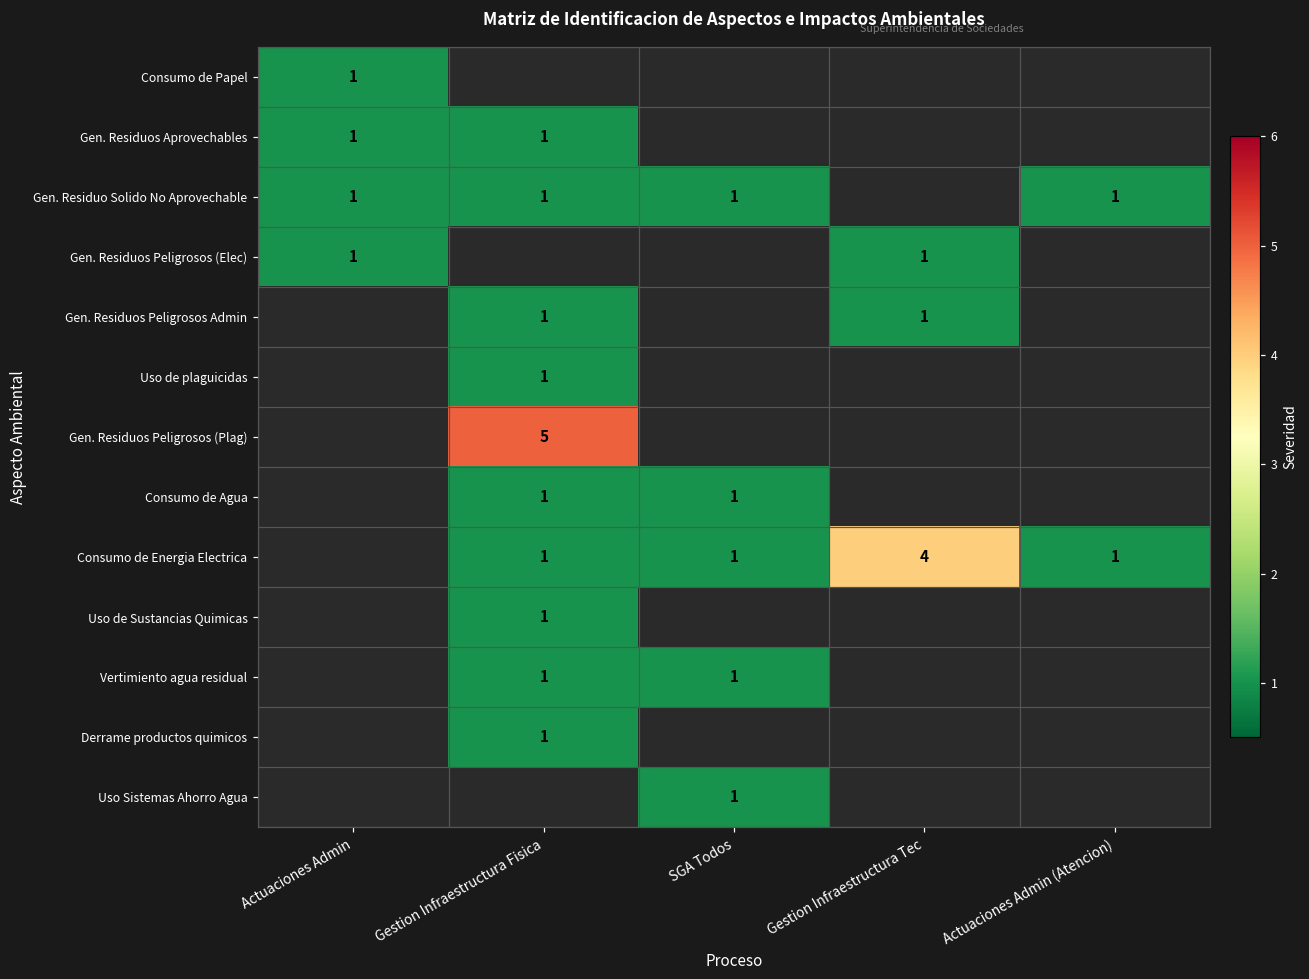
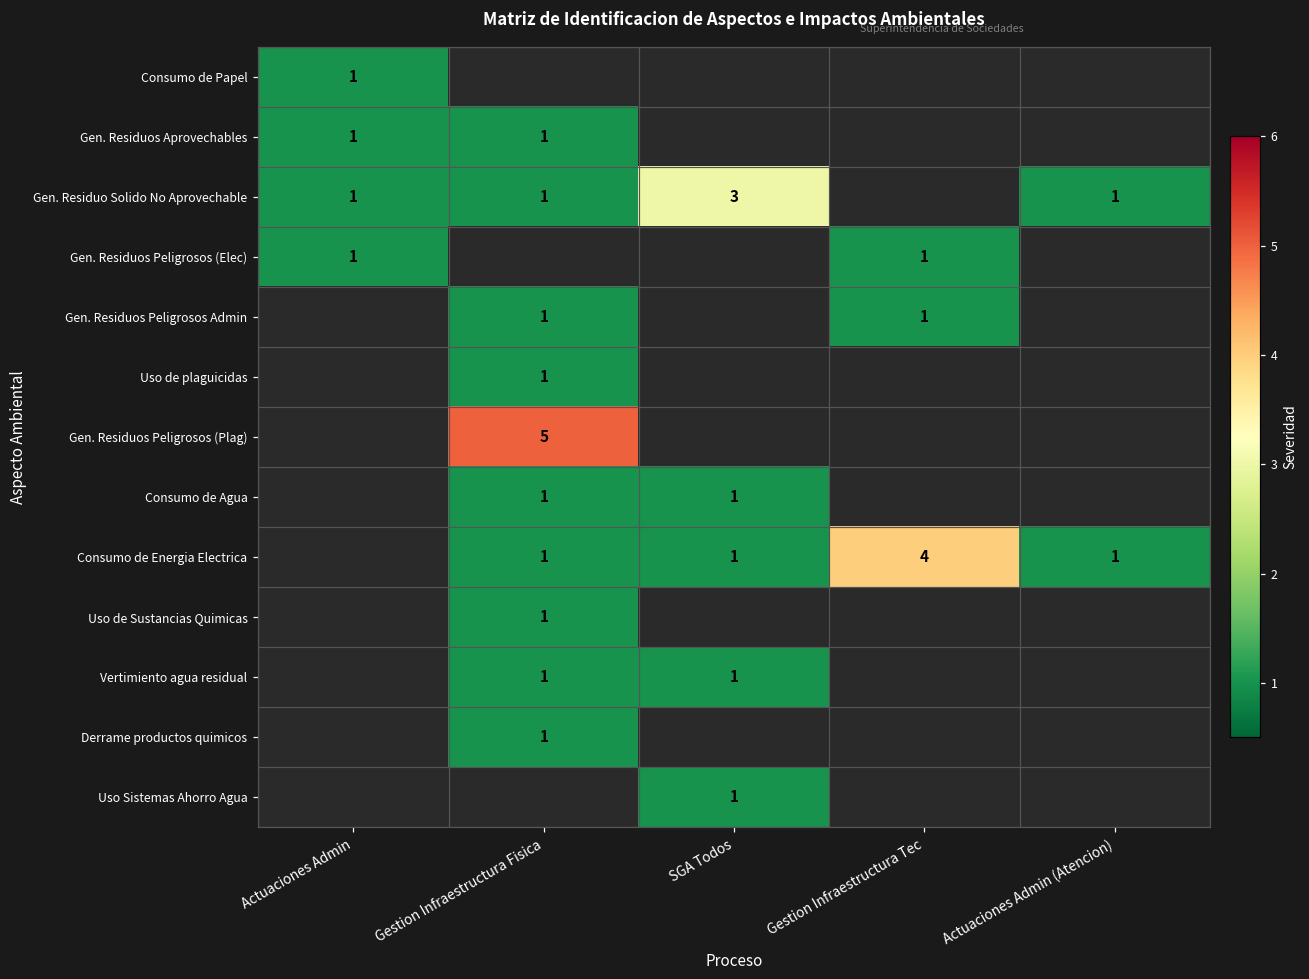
Gen. Residuo Solido No Aprovechable, SGA Todos: 1 -> 3
